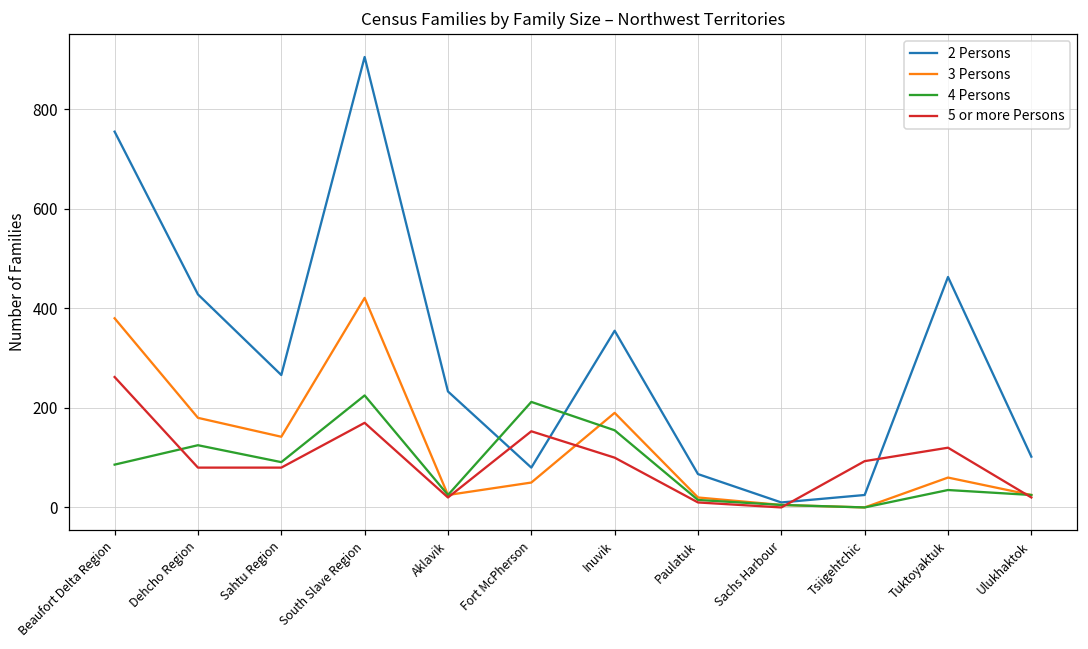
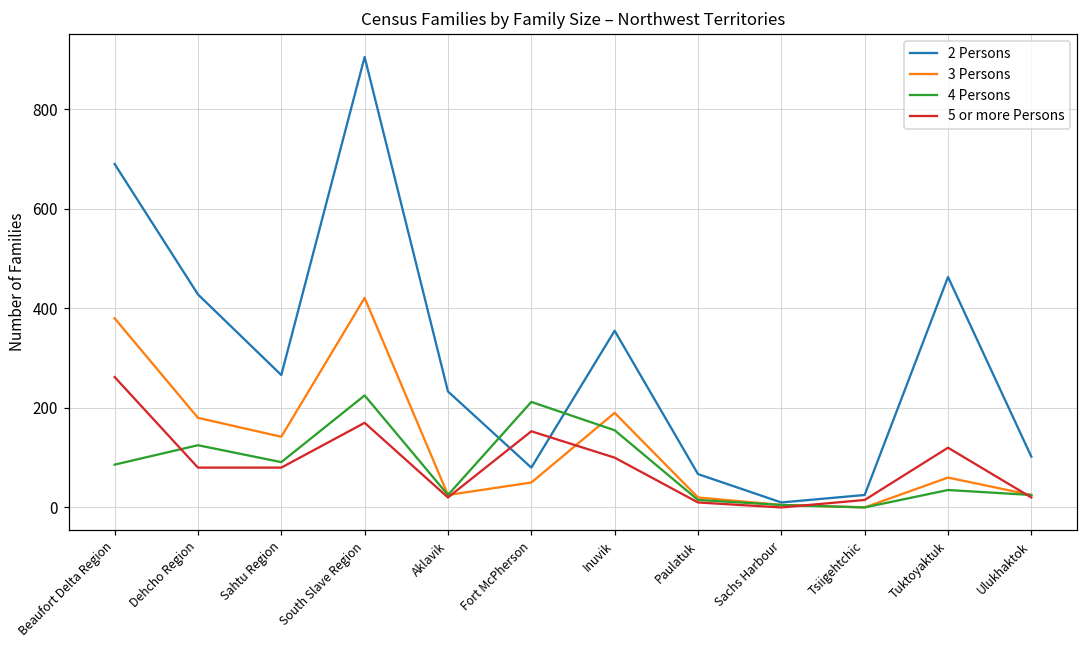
2 Persons, Beaufort Delta Region: 760 -> 690
5 or more Persons, Tsiigehtchic: 90 -> 20
